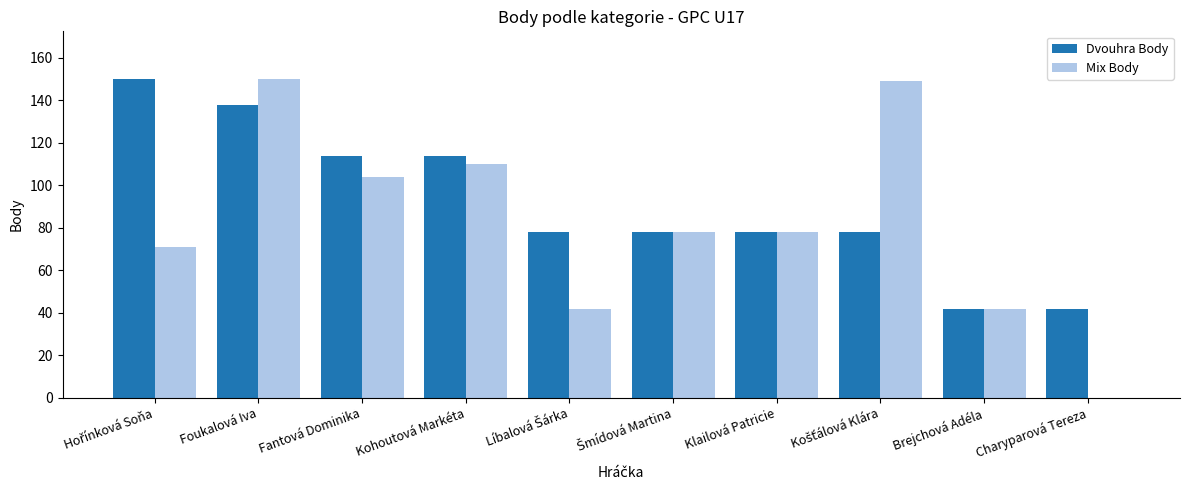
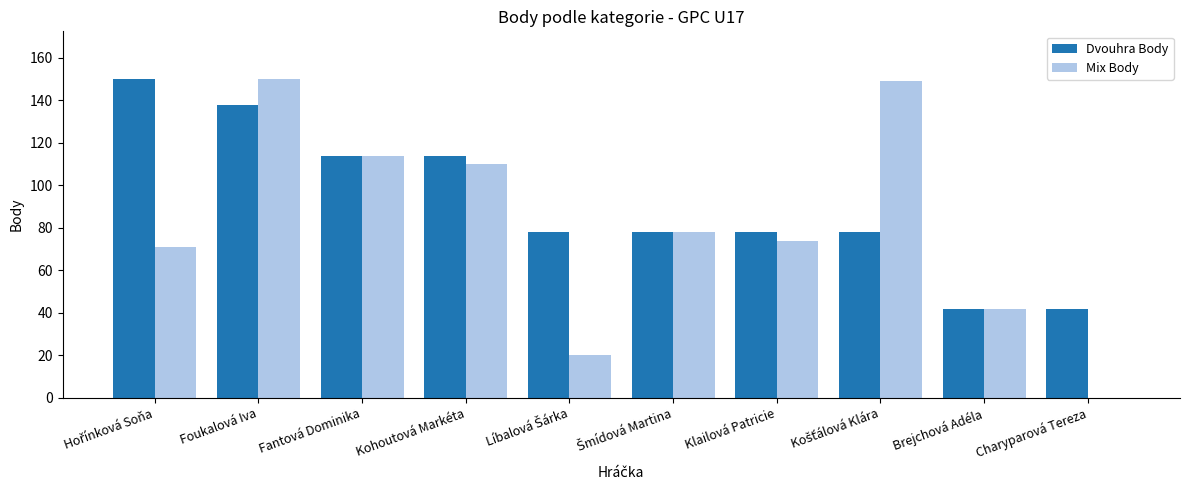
Mix Body, Fantová Dominika: 104 -> 114
Mix Body, Líbalová Šárka: 42 -> 20
Mix Body, Klailová Patricie: 78 -> 74
